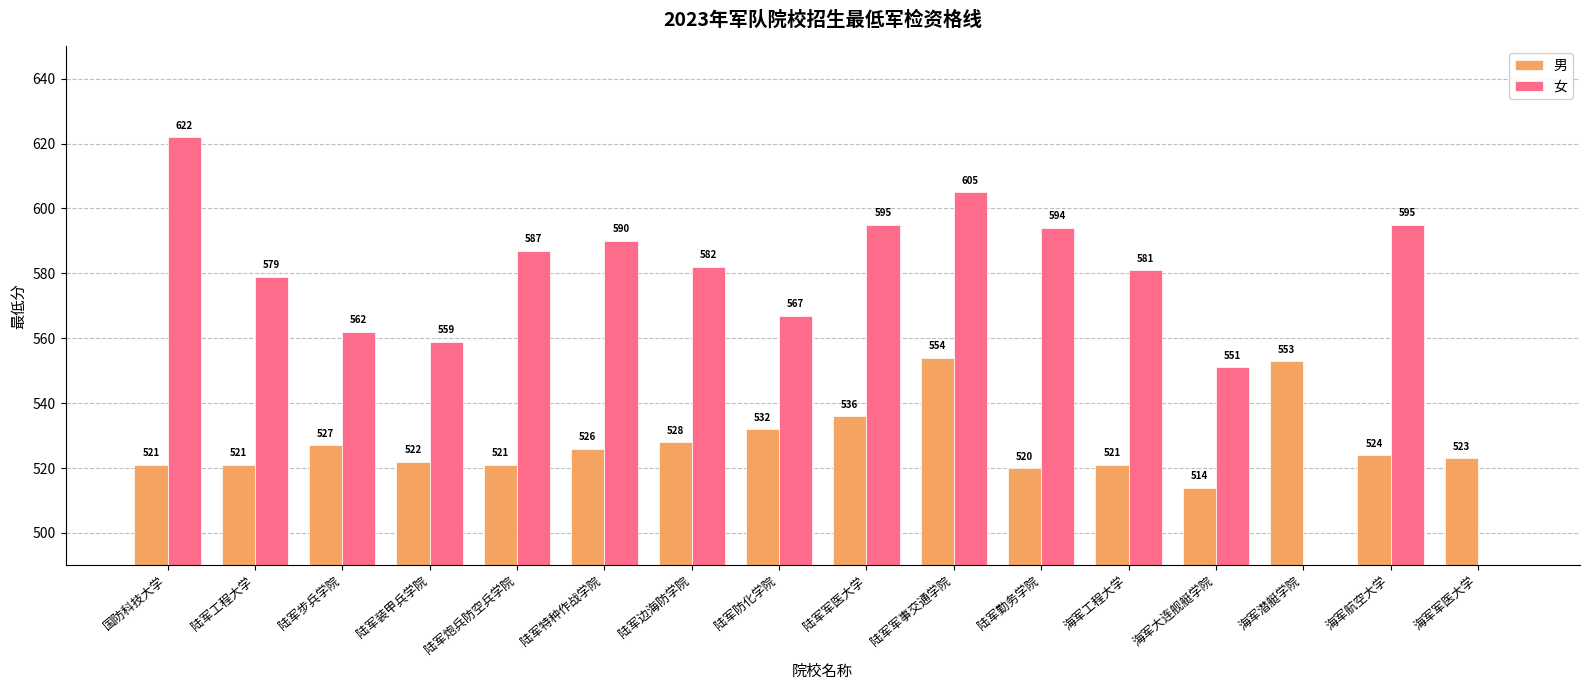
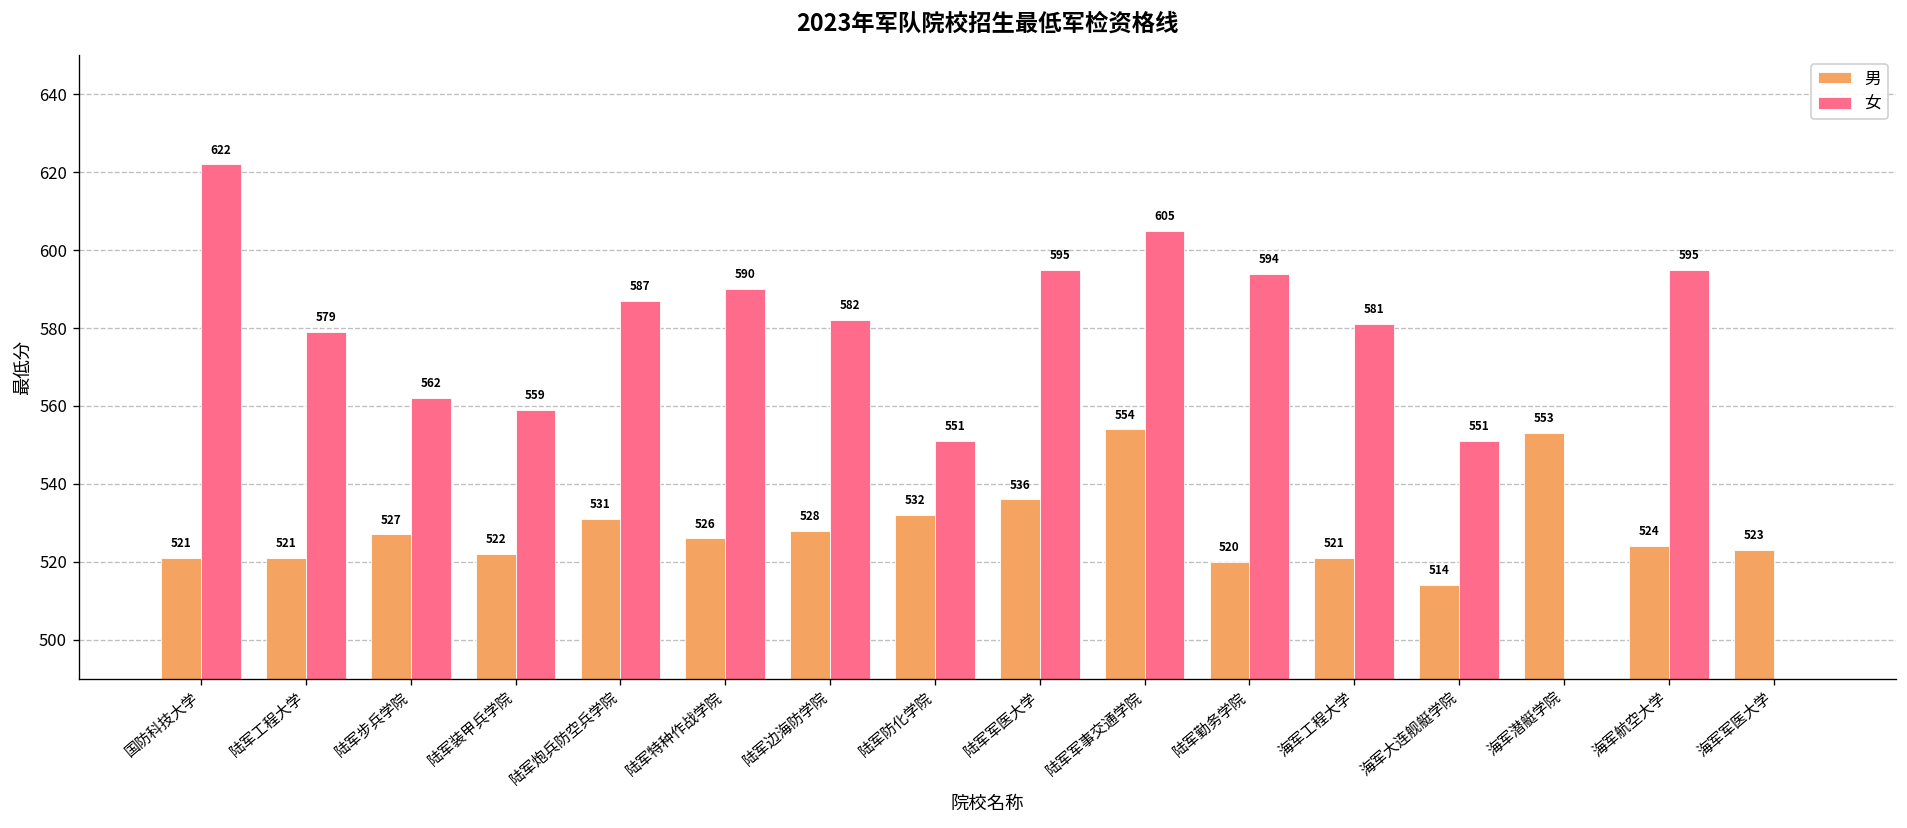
男, 陆军炮兵防空兵学院: 521 -> 531
女, 陆军防化学院: 567 -> 551
